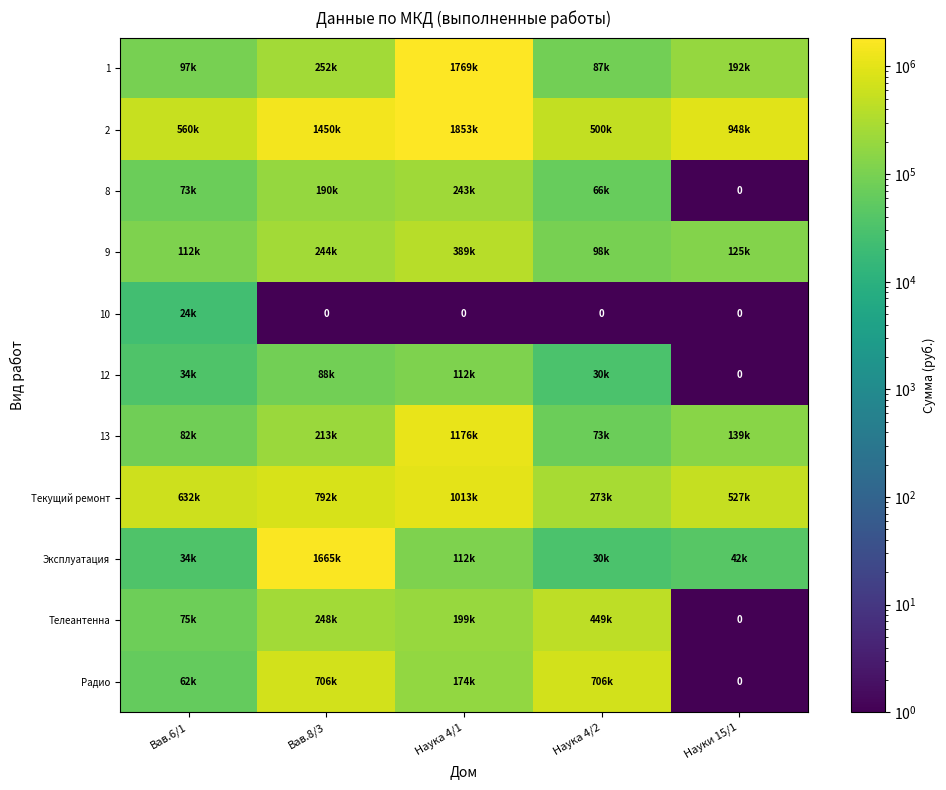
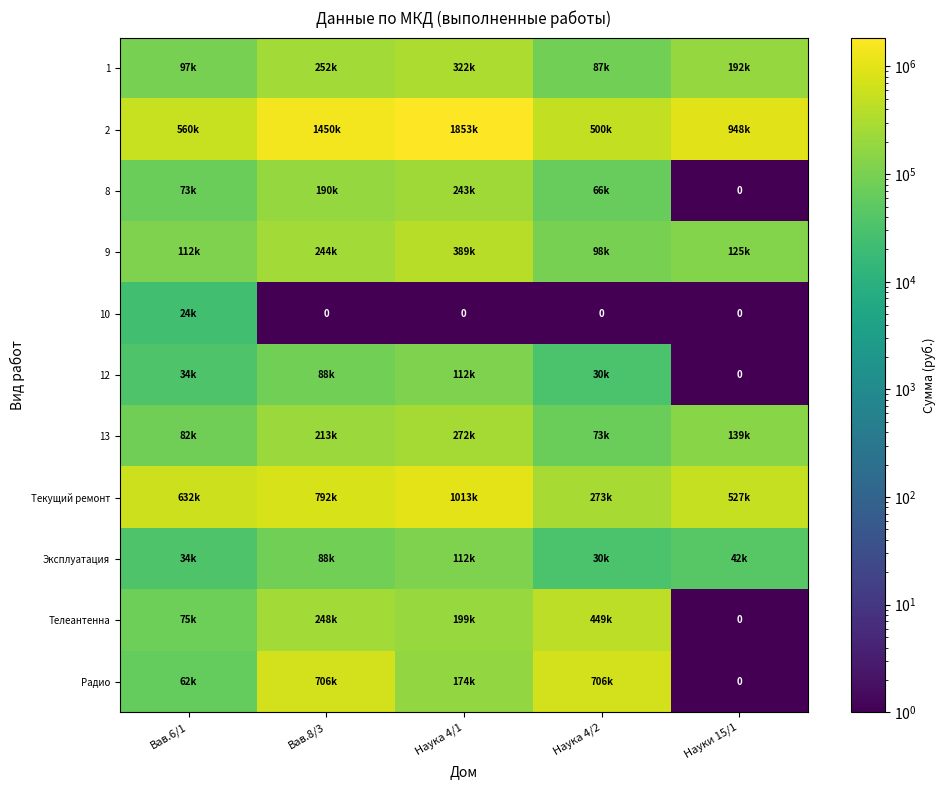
1, Наука 4/1: 1769k -> 322k
13, Наука 4/1: 1176k -> 272k
Эксплуатация, Вав.8/3: 1665k -> 88k
